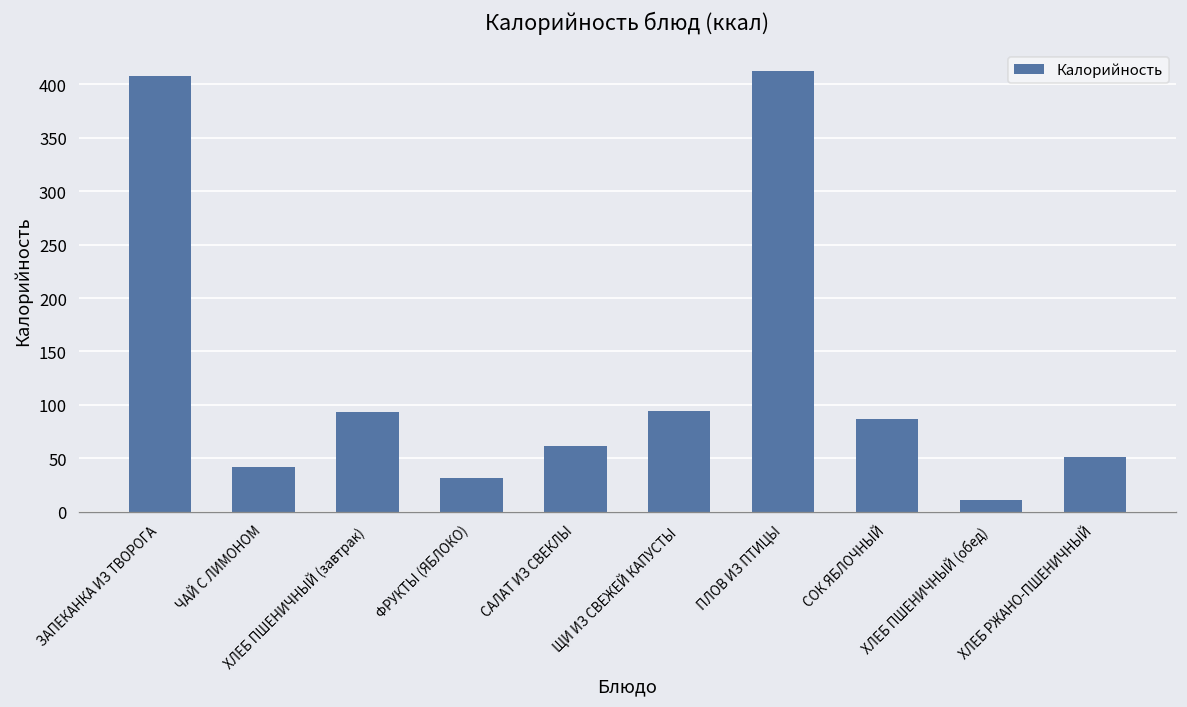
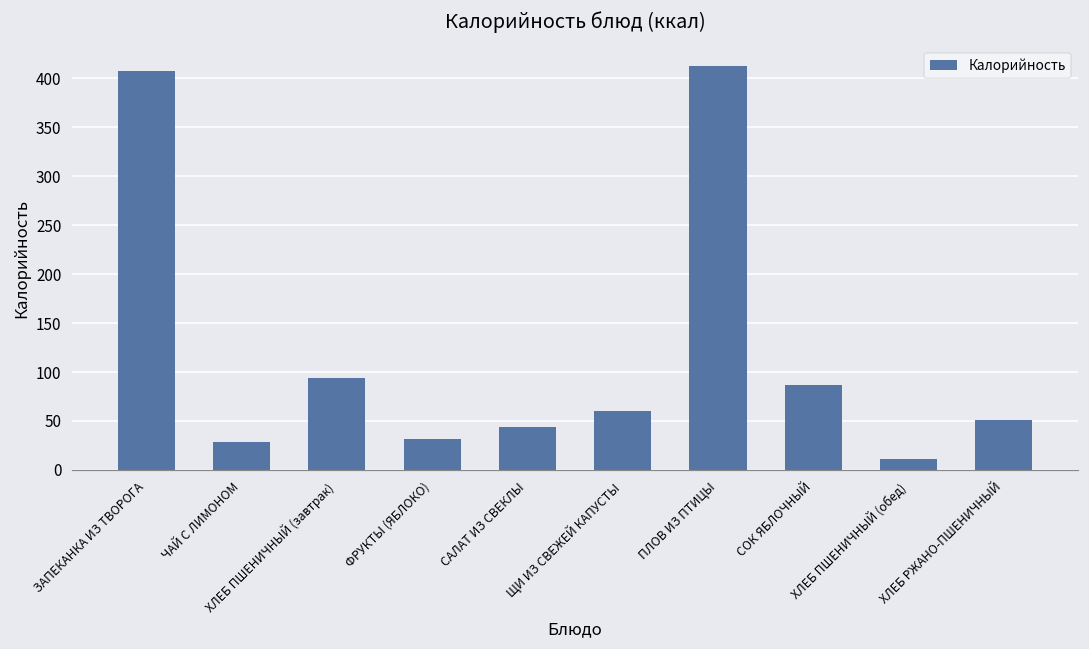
ЧАЙ С ЛИМОНОМ: 40 -> 30
САЛАТ ИЗ СВЕКЛЫ: 60 -> 40
ЩИ ИЗ СВЕЖЕЙ КАПУСТЫ: 90 -> 60
